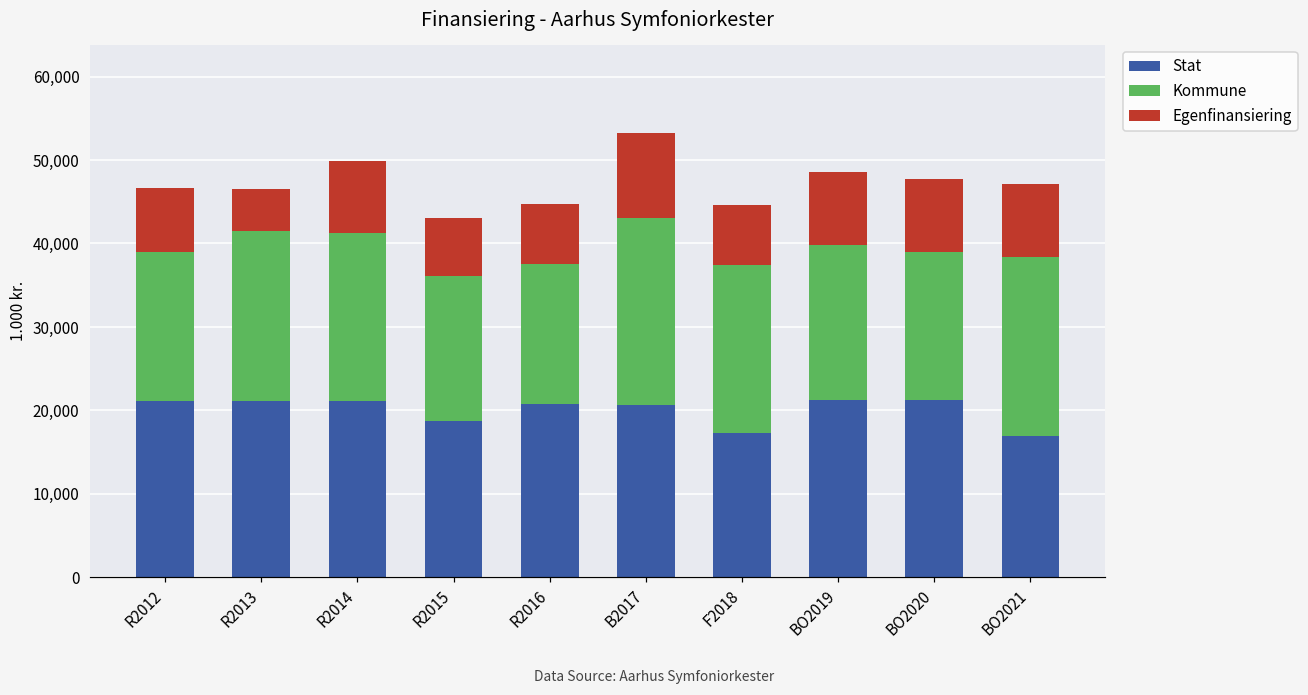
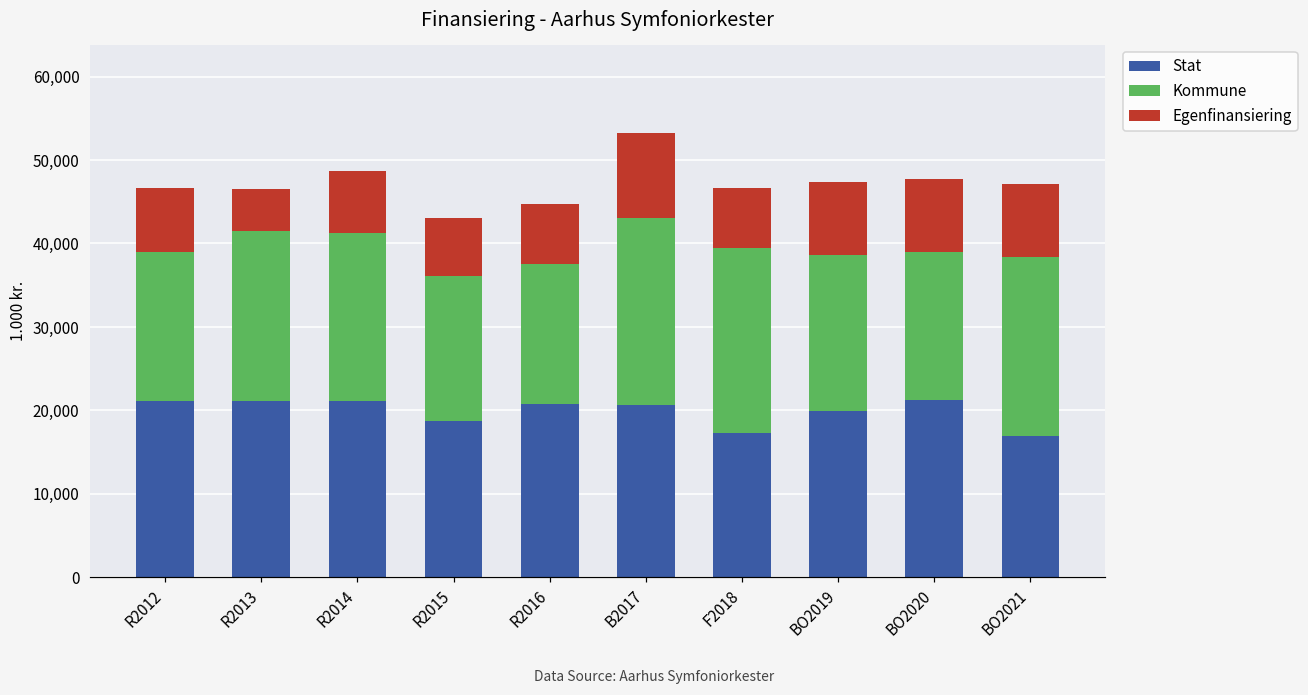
Egenfinansiering, R2014: 9,000 -> 8,000
Kommune, F2018: 20,000 -> 22,000
Stat, BO2019: 21,000 -> 20,000
